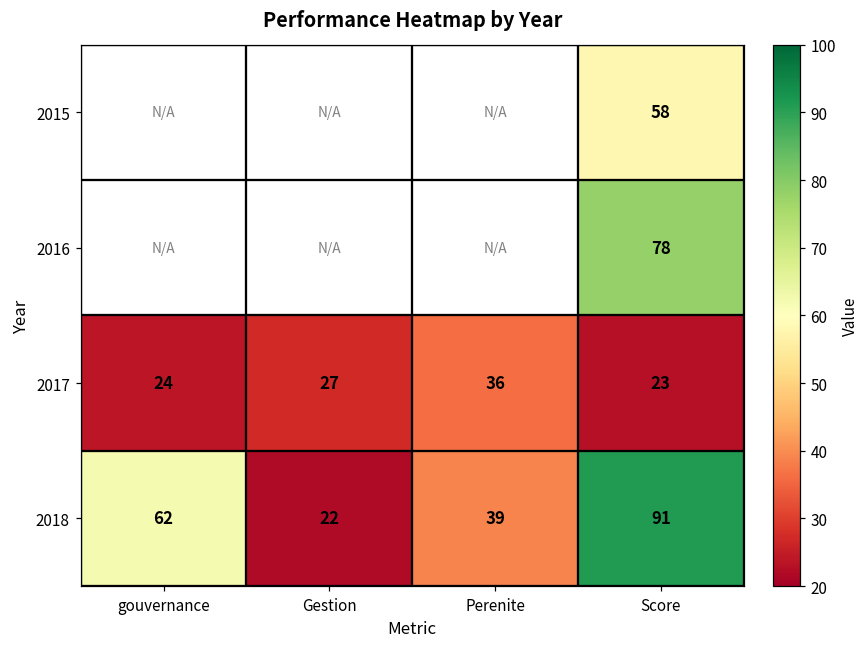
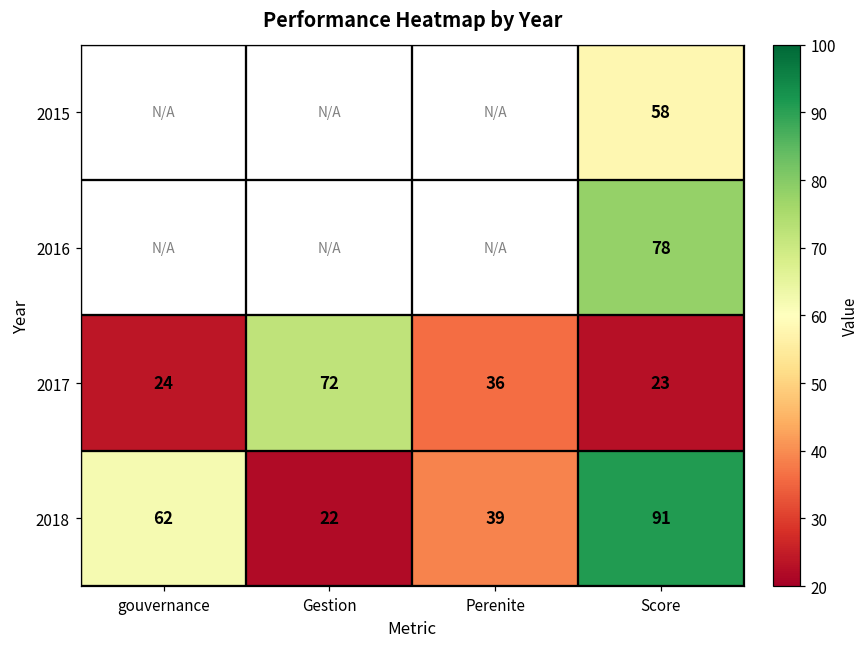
2017, Gestion: 27 -> 72
